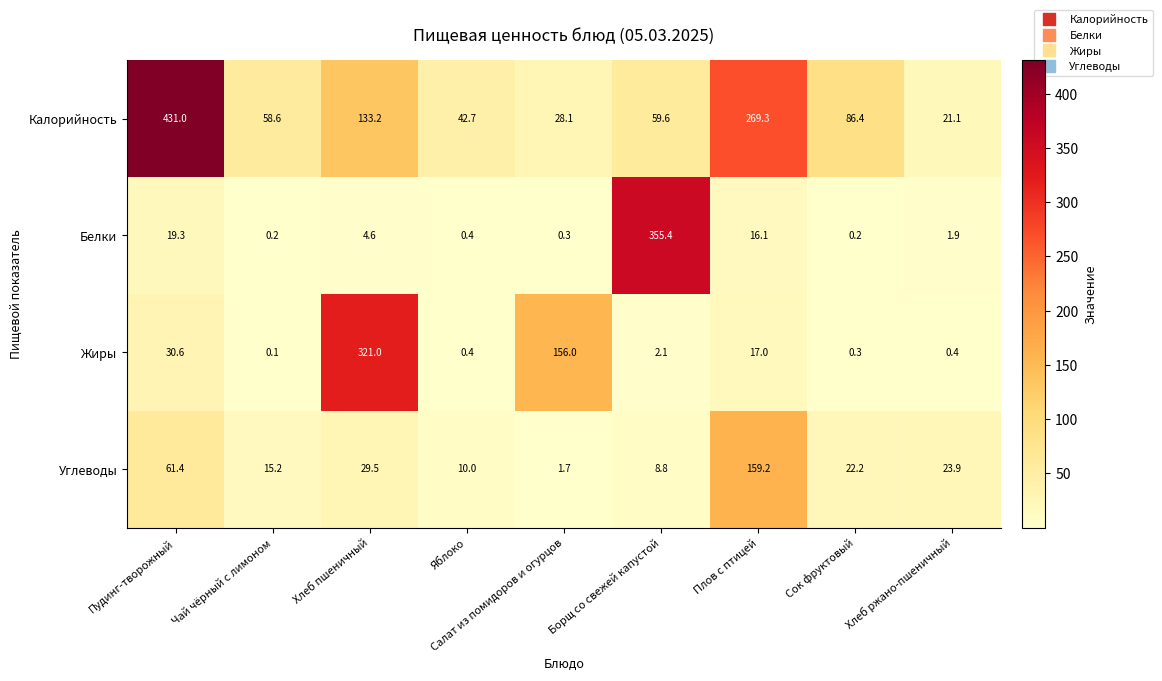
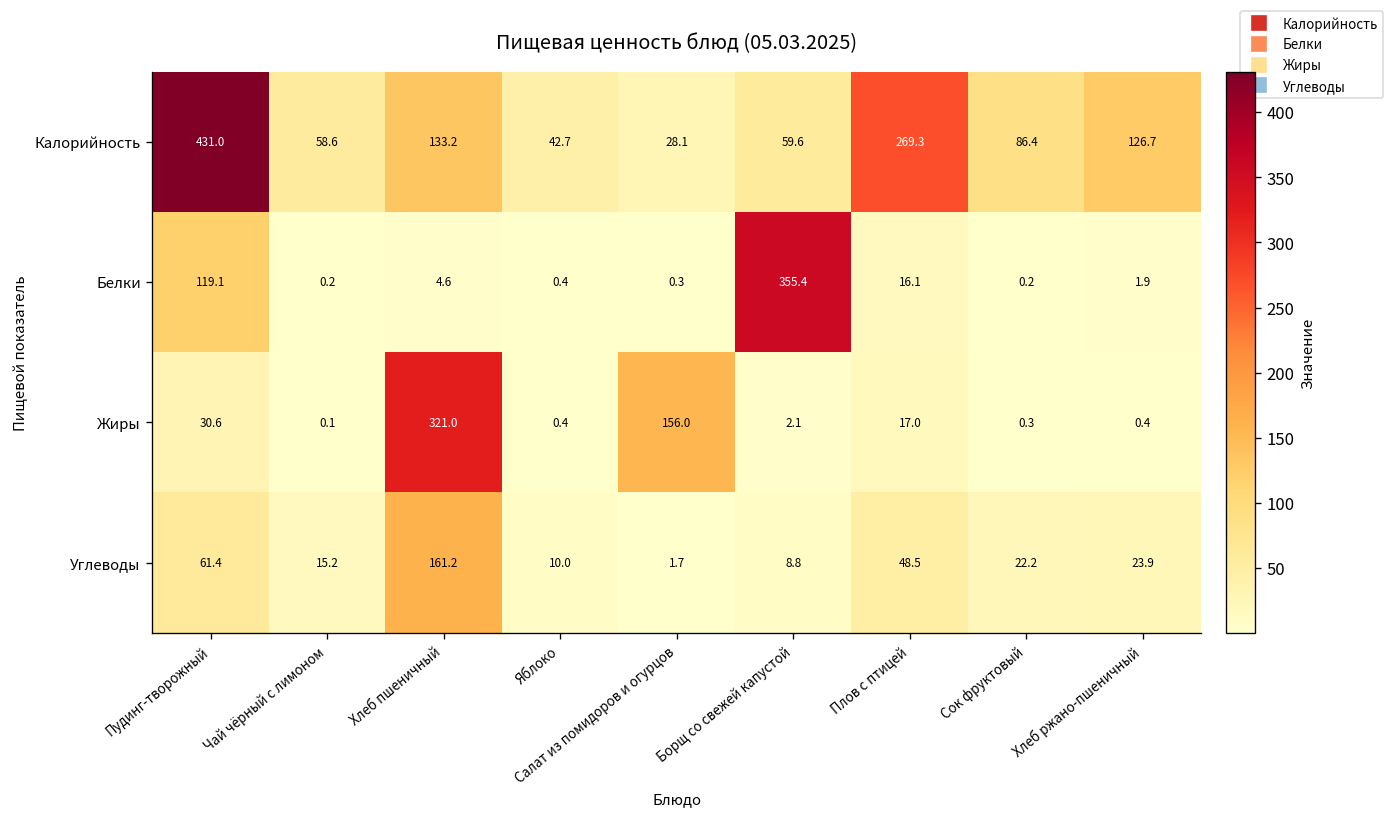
Калорийность, Хлеб ржано-пшеничный: 21.1 -> 126.7
Белки, Пудинг-творожный: 19.3 -> 119.1
Углеводы, Хлеб пшеничный: 29.5 -> 161.2
Углеводы, Плов с птицей: 159.2 -> 48.5
